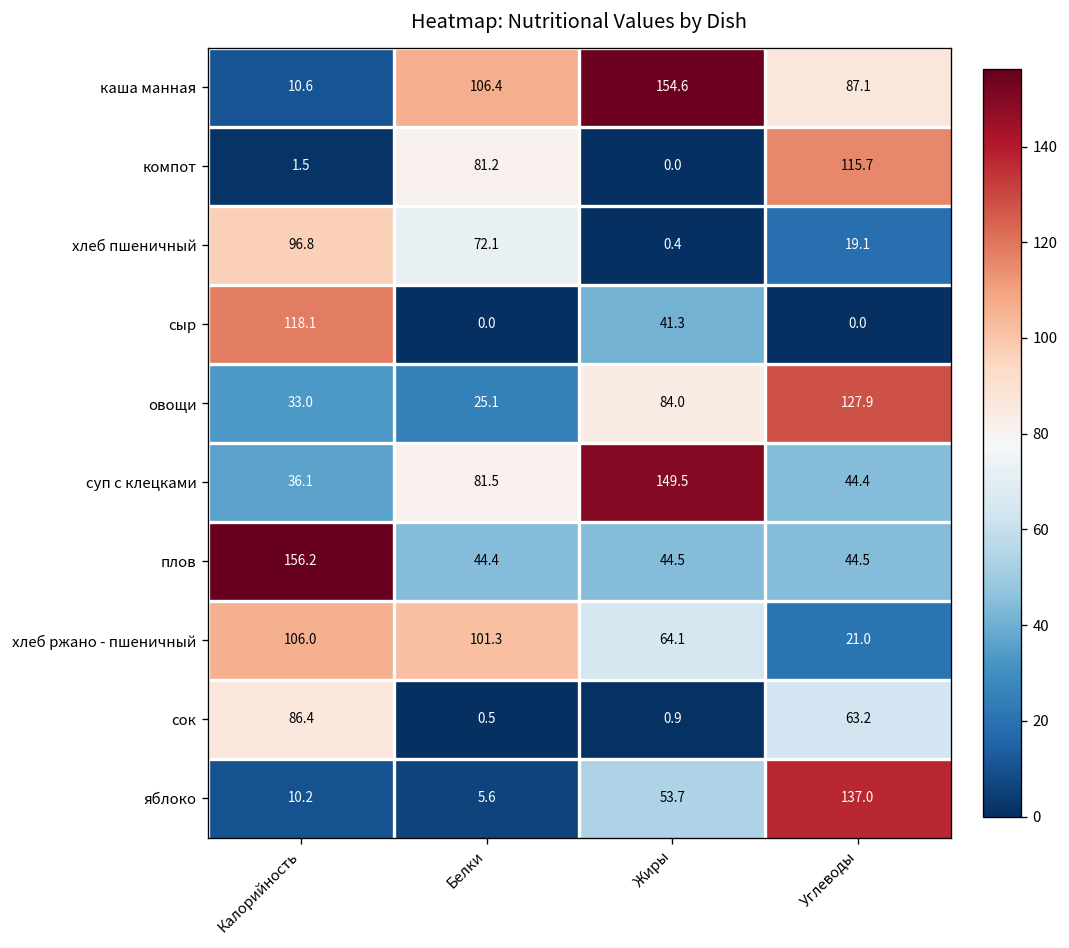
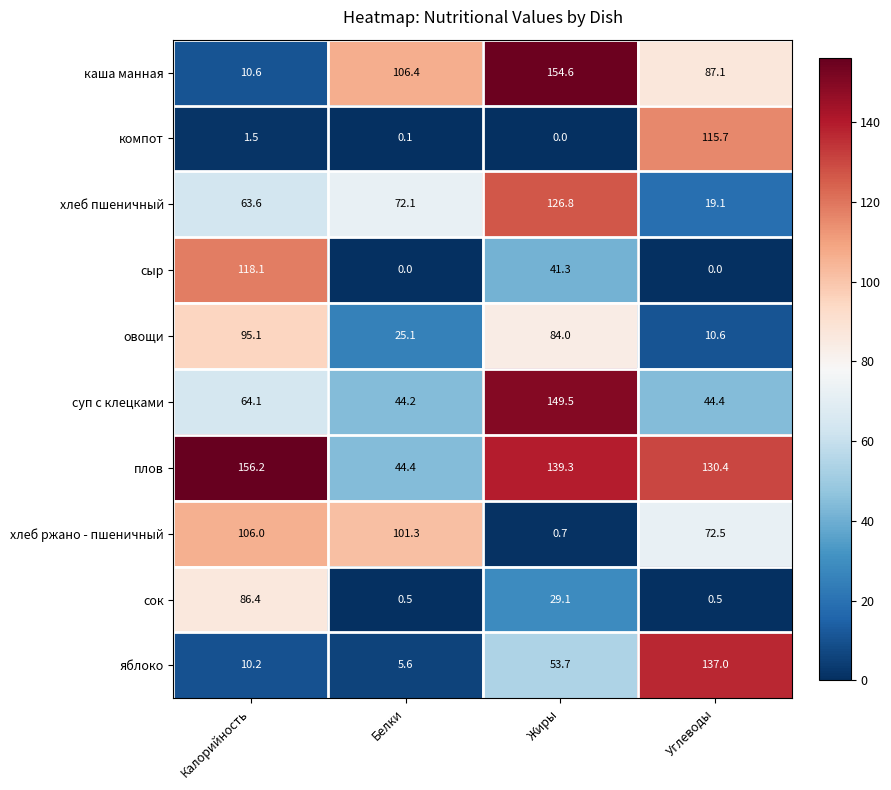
компот, Белки: 81.2 -> 0.1
хлеб пшеничный, Калорийность: 96.8 -> 63.6
хлеб пшеничный, Жиры: 0.4 -> 126.8
овощи, Калорийность: 33.0 -> 95.1
овощи, Углеводы: 127.9 -> 10.6
суп с клецками, Калорийность: 36.1 -> 64.1
суп с клецками, Белки: 81.5 -> 44.2
плов, Жиры: 44.5 -> 139.3
плов, Углеводы: 44.5 -> 130.4
хлеб ржано - пшеничный, Жиры: 64.1 -> 0.7
хлеб ржано - пшеничный, Углеводы: 21.0 -> 72.5
сок, Жиры: 0.9 -> 29.1
сок, Углеводы: 63.2 -> 0.5
